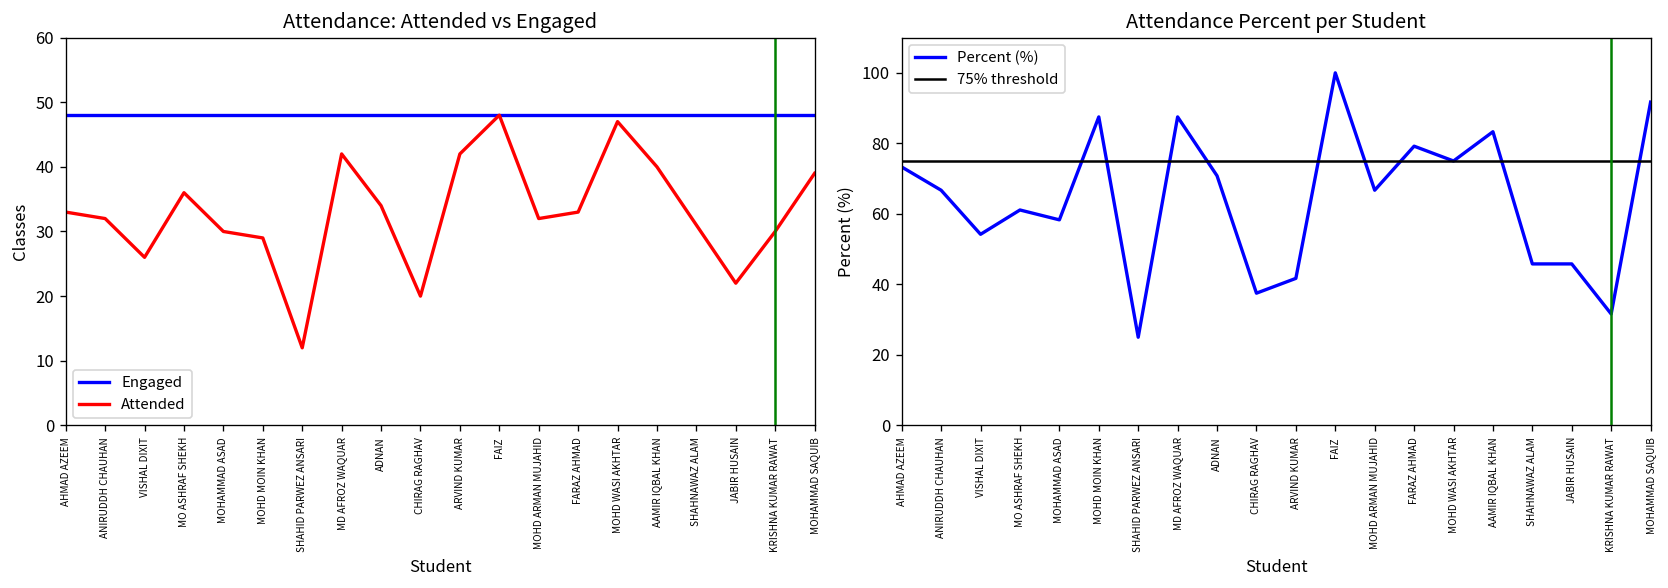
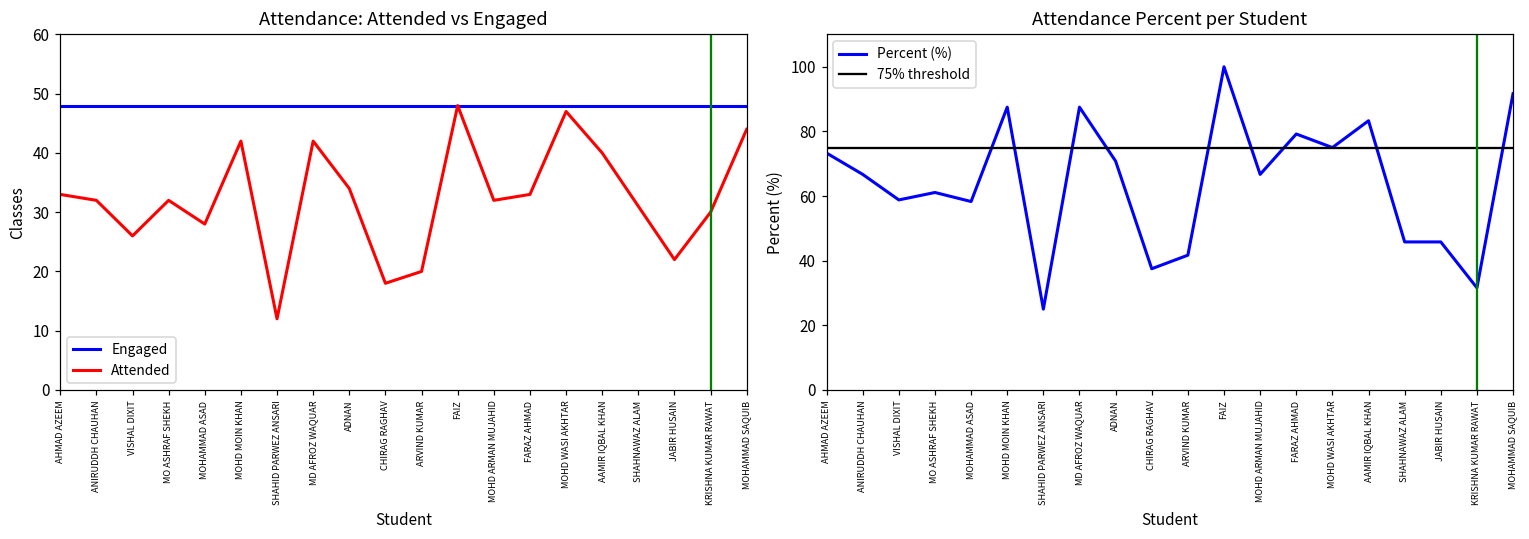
Attendance: Attended vs Engaged, Attended, MO ASHRAF SHEKH: 36 -> 32
Attendance: Attended vs Engaged, Attended, MOHAMMAD ASAD: 30 -> 28
Attendance: Attended vs Engaged, Attended, MOHD MOIN KHAN: 29 -> 42
Attendance: Attended vs Engaged, Attended, CHIRAG RAGHAV: 20 -> 18
Attendance: Attended vs Engaged, Attended, ARVIND KUMAR: 42 -> 20
Attendance: Attended vs Engaged, Attended, MOHAMMAD SAQUIB: 39 -> 44
Attendance Percent per Student, VISHAL DIXIT: 54 -> 59
